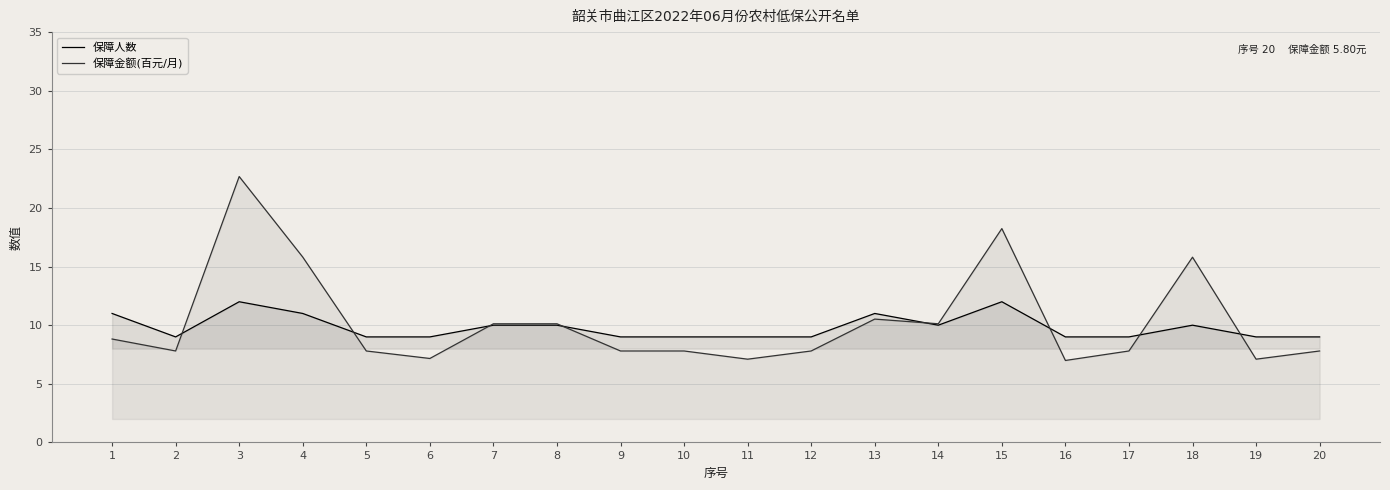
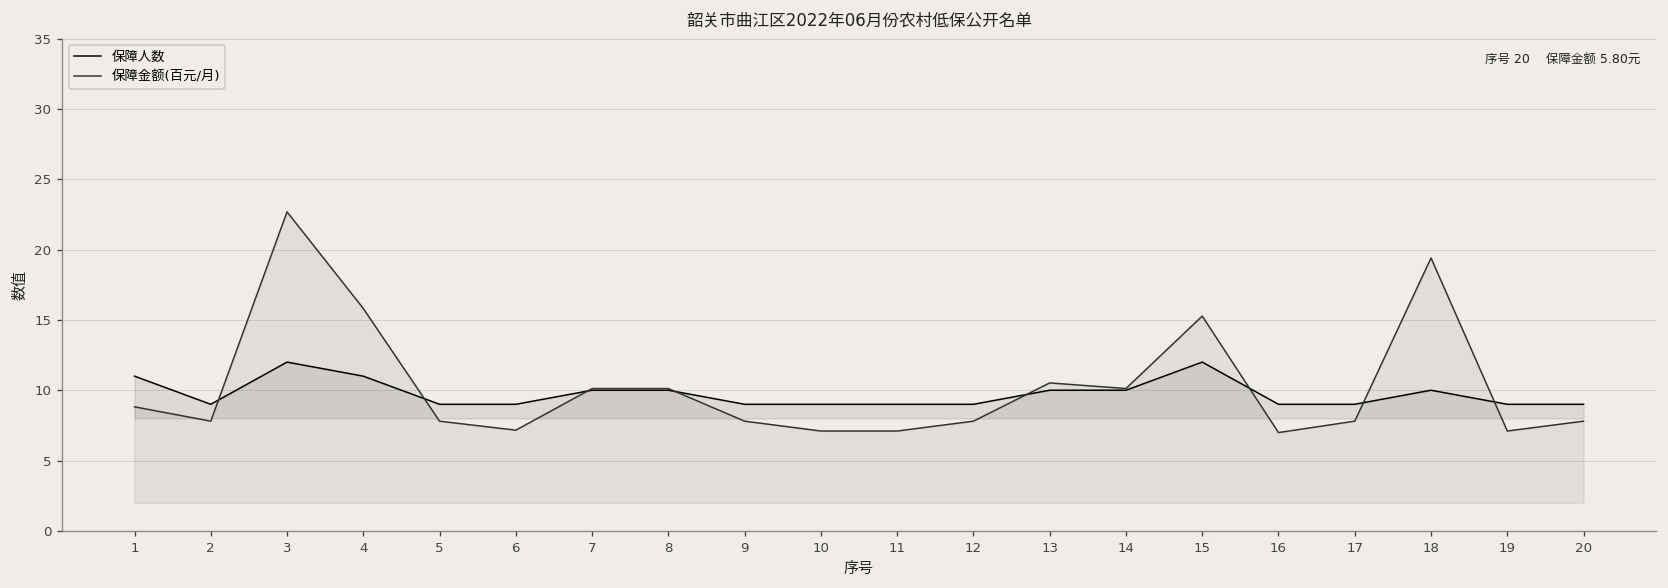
保障金额(百元/月), 10: 7.8 -> 7.1
保障人数, 13: 11.0 -> 10.0
保障金额(百元/月), 15: 18.2 -> 15.3
保障金额(百元/月), 18: 15.8 -> 19.4
